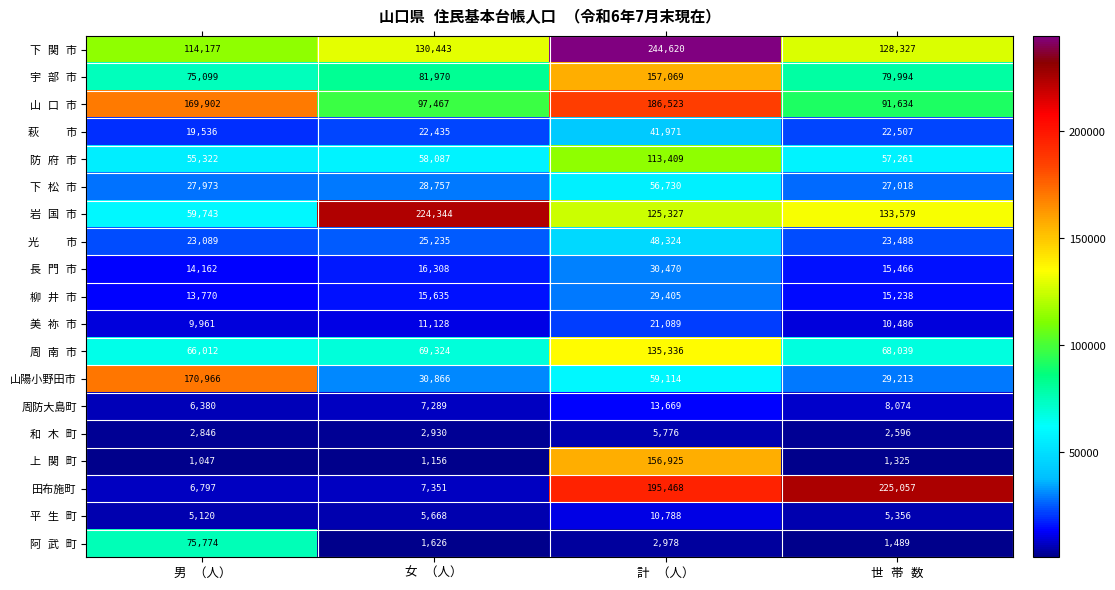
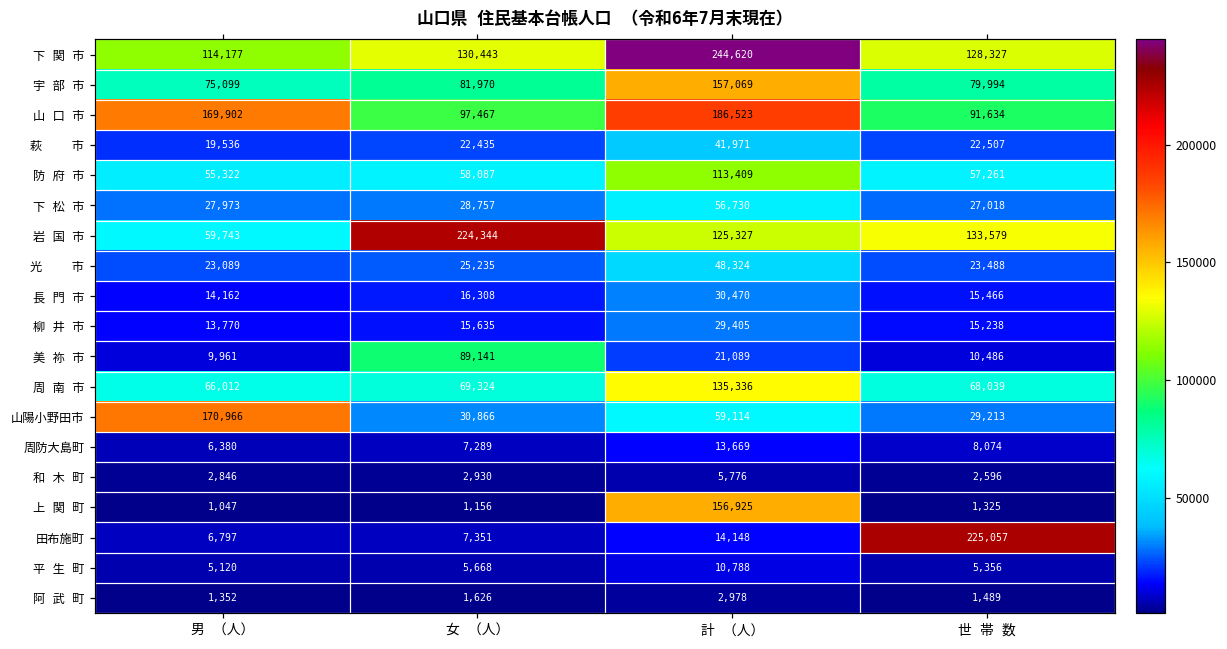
美 祢 市, 女 （人）: 11,128 -> 89,141
田布施町, 計 （人）: 195,468 -> 14,148
阿 武 町, 男 （人）: 75,774 -> 1,352
